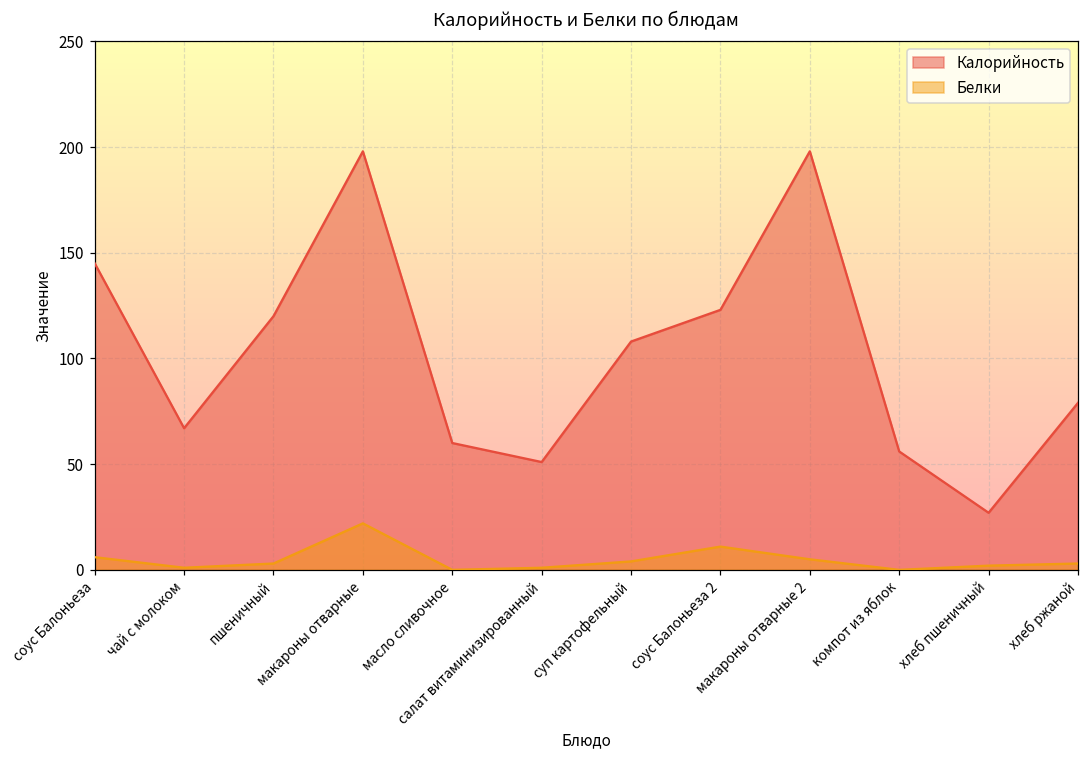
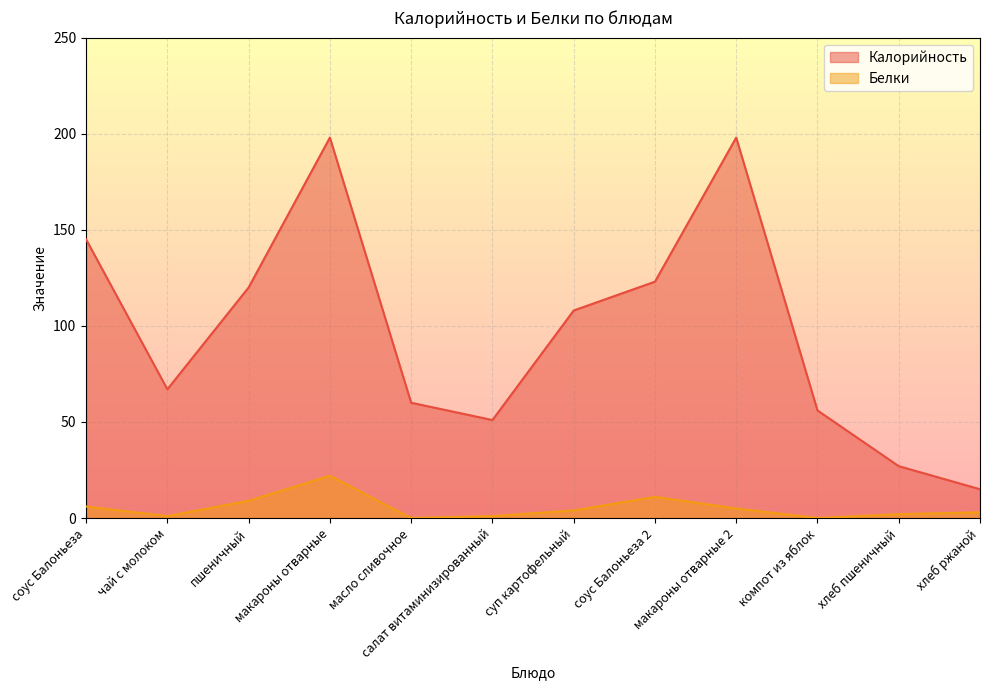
Белки, пшеничный: 3 -> 9
Калорийность, хлеб ржаной: 79 -> 15
